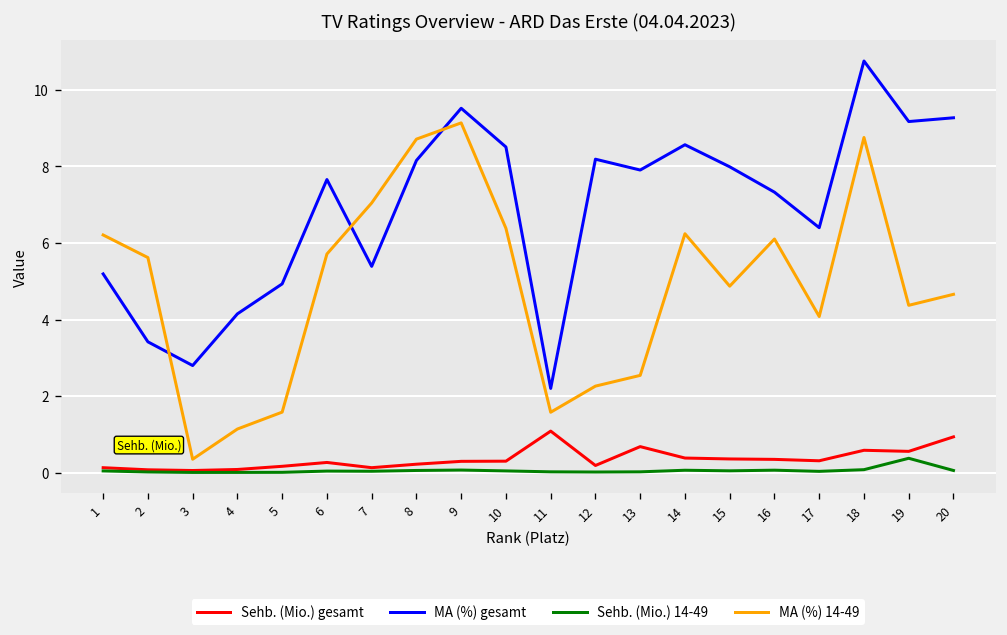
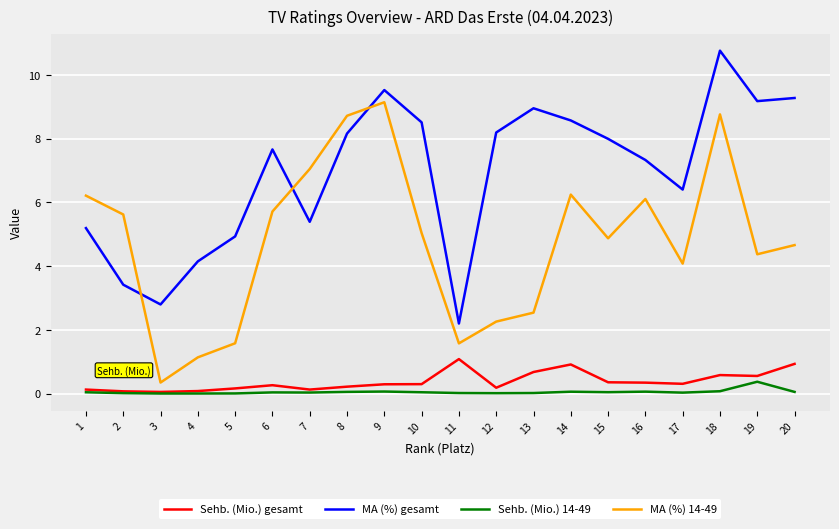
MA (%) 14-49, 10: 6.4 -> 5.0
MA (%) gesamt, 13: 7.9 -> 8.9
Sehb. (Mio.) gesamt, 14: 0.4 -> 0.9
